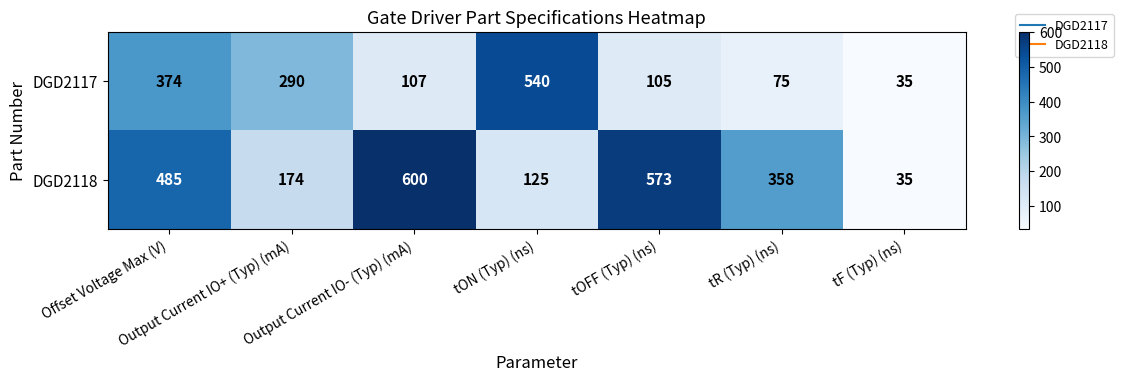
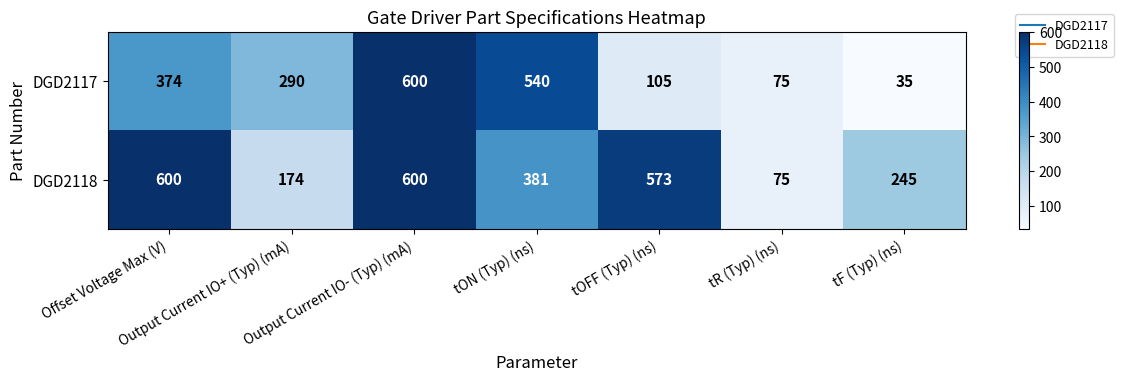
DGD2117, Output Current IO- (Typ) (mA): 107 -> 600
DGD2118, Offset Voltage Max (V): 485 -> 600
DGD2118, tON (Typ) (ns): 125 -> 381
DGD2118, tR (Typ) (ns): 358 -> 75
DGD2118, tF (Typ) (ns): 35 -> 245
